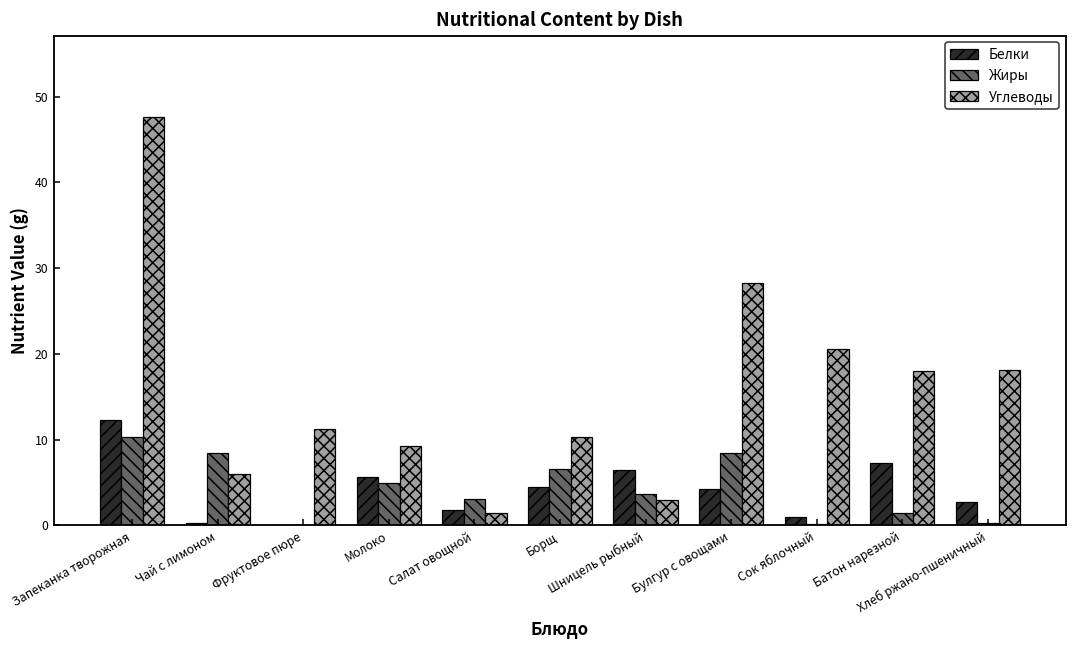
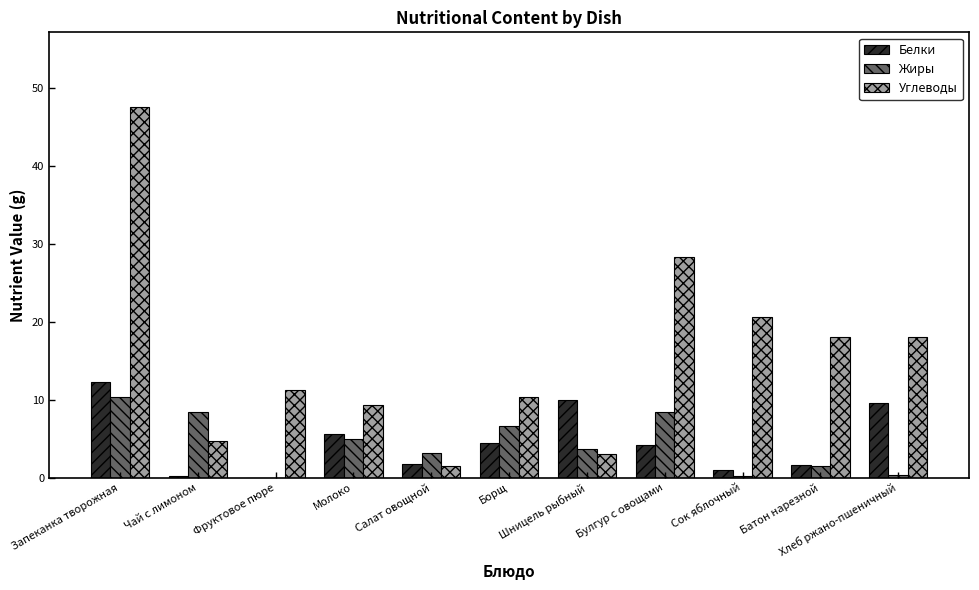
Углеводы, Чай с лимоном: 6 -> 5
Белки, Шницель рыбный: 7 -> 10
Белки, Батон нарезной: 7 -> 2
Белки, Хлеб ржано-пшеничный: 3 -> 10
